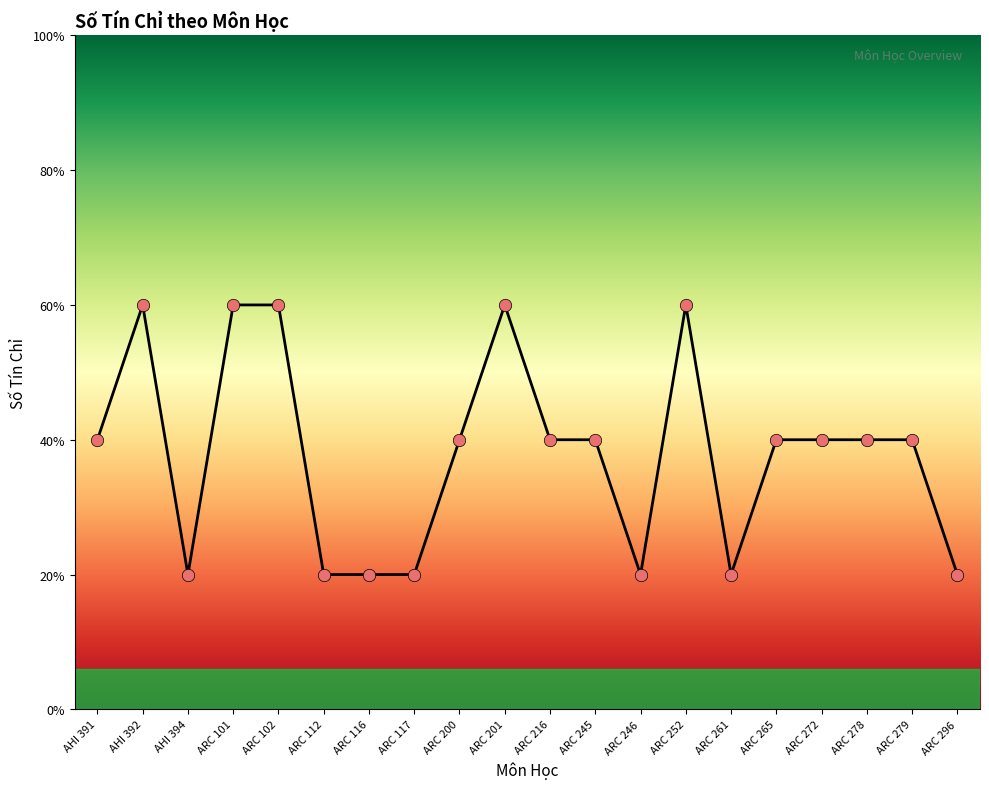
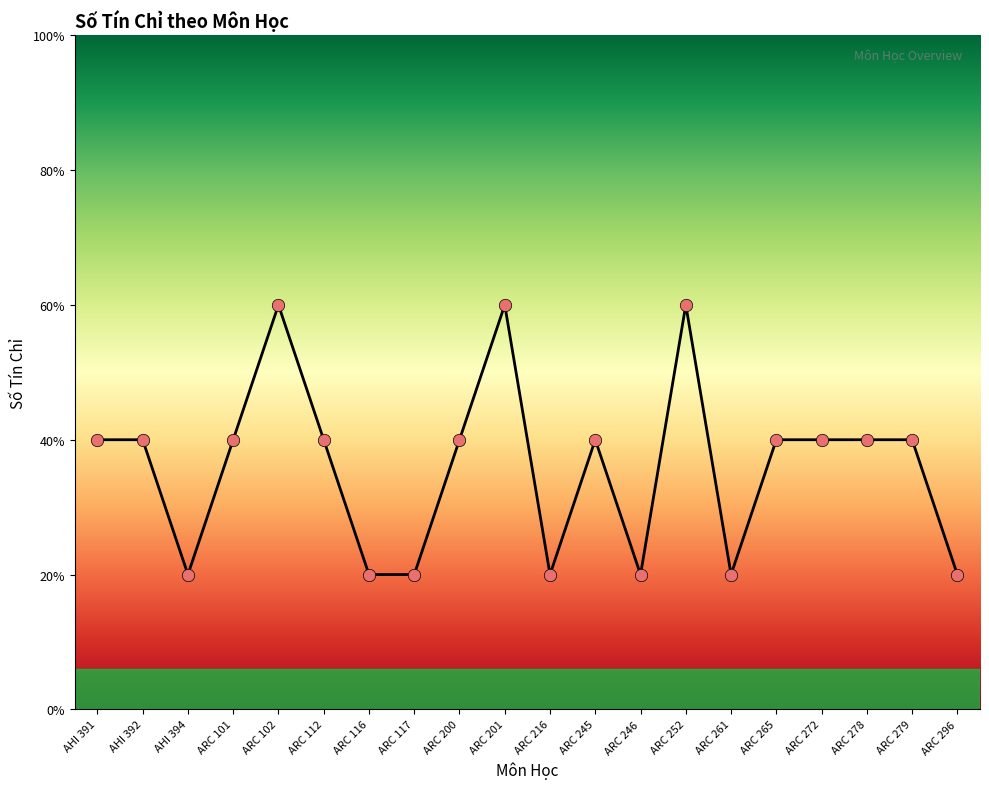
AHI 392: 60% -> 40%
ARC 101: 60% -> 40%
ARC 112: 20% -> 40%
ARC 216: 40% -> 20%
